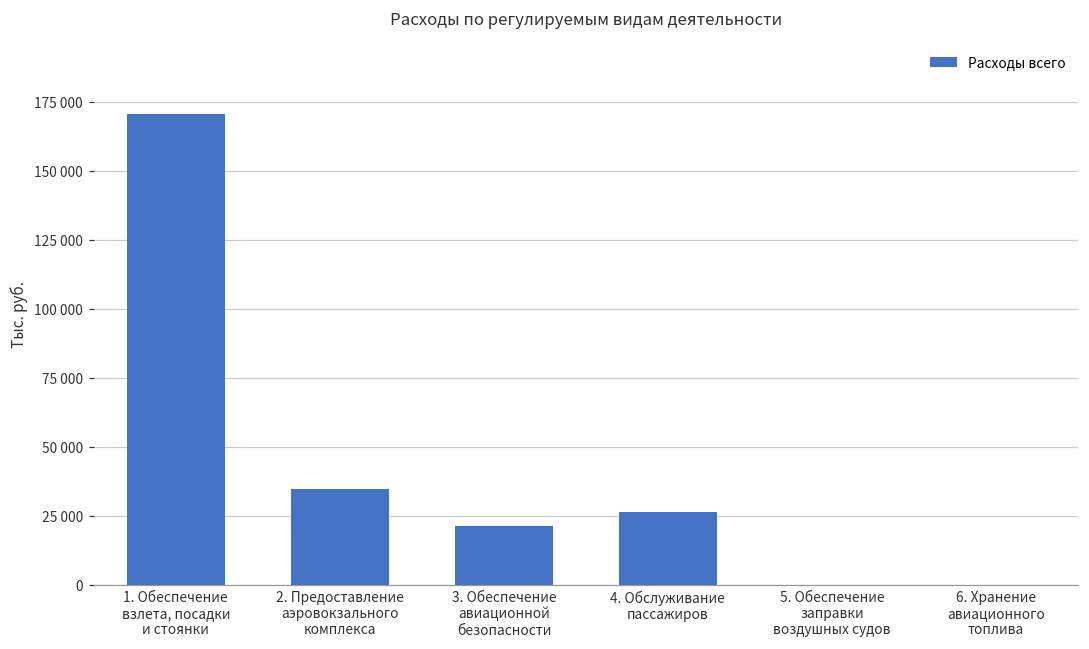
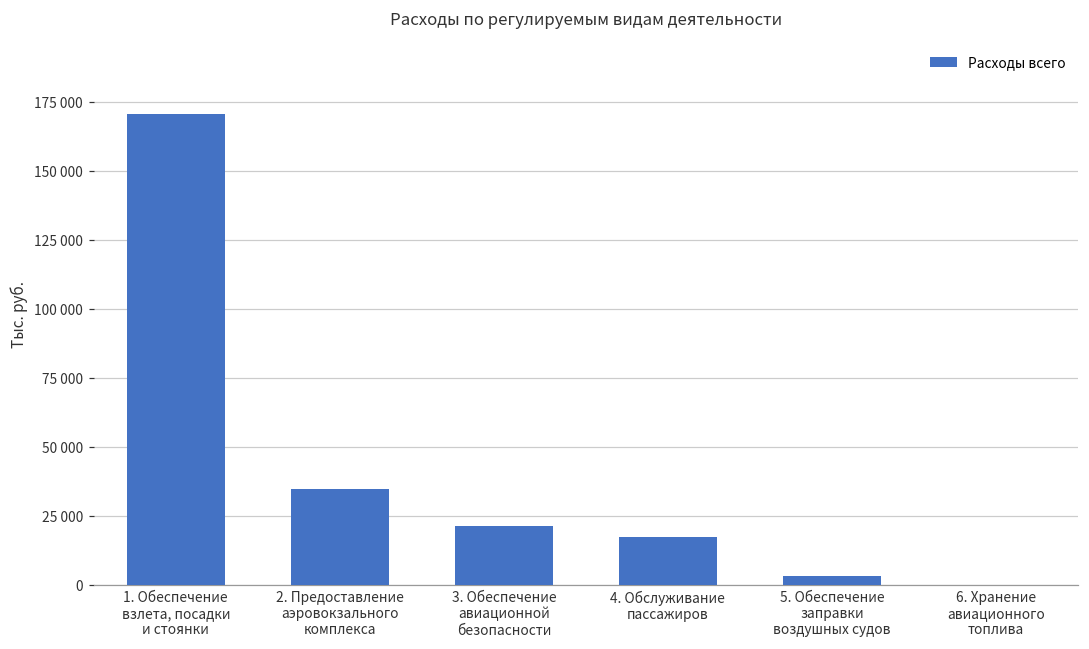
4. Обслуживание пассажиров: 27000 -> 18000
5. Обеспечение заправки воздушных судов: 0 -> 3000
